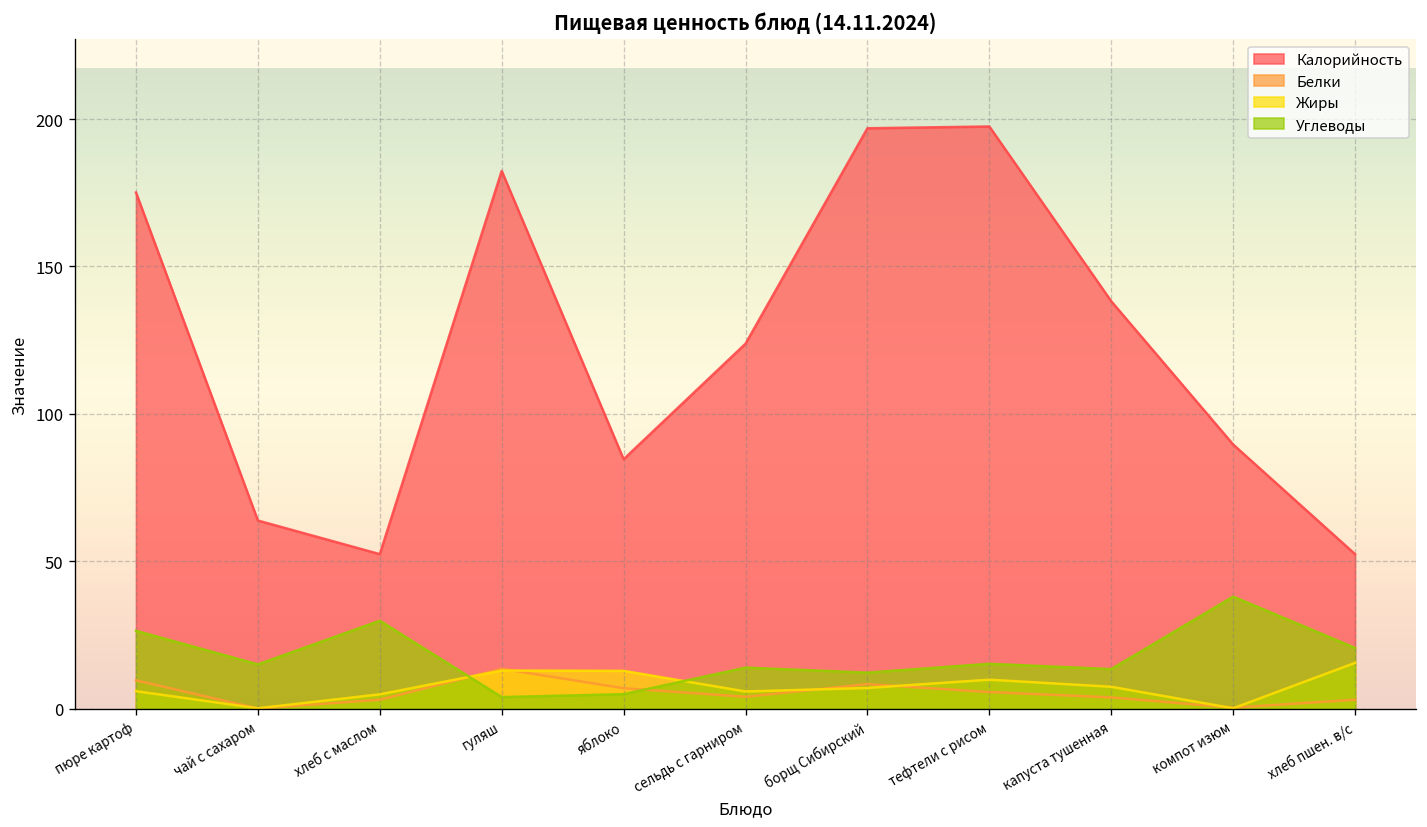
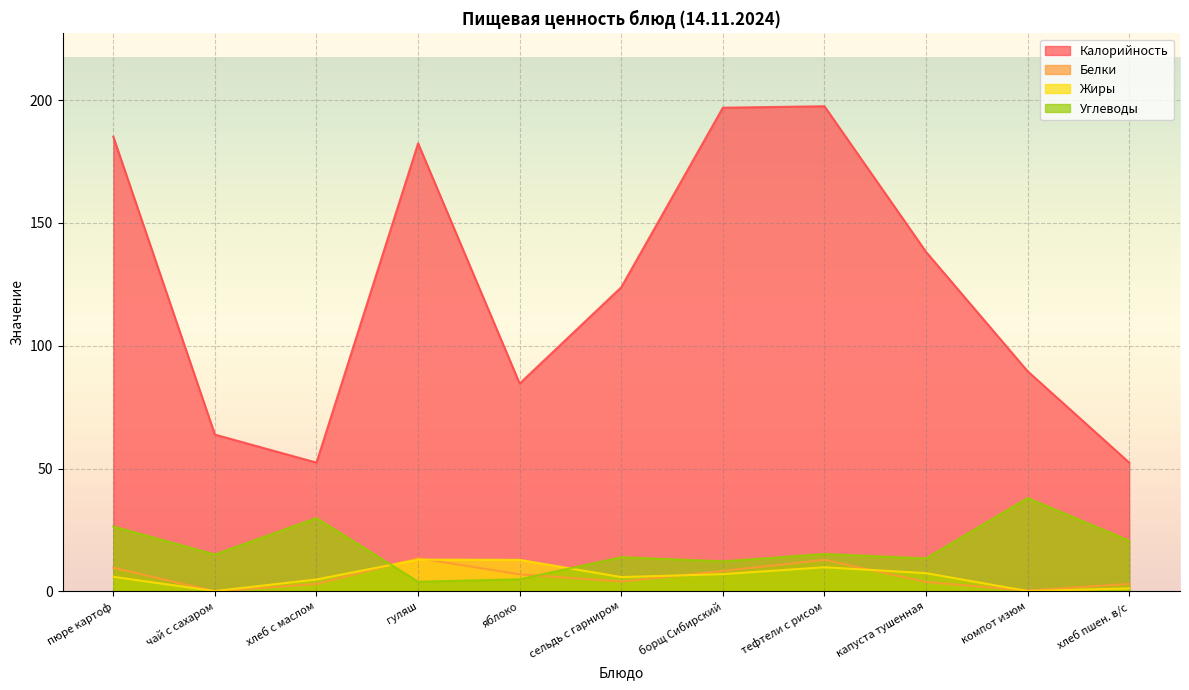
Калорийность, пюре картоф: 175 -> 185
Белки, тефтели с рисом: 6 -> 13
Жиры, хлеб пшен. в/с: 16 -> 1
